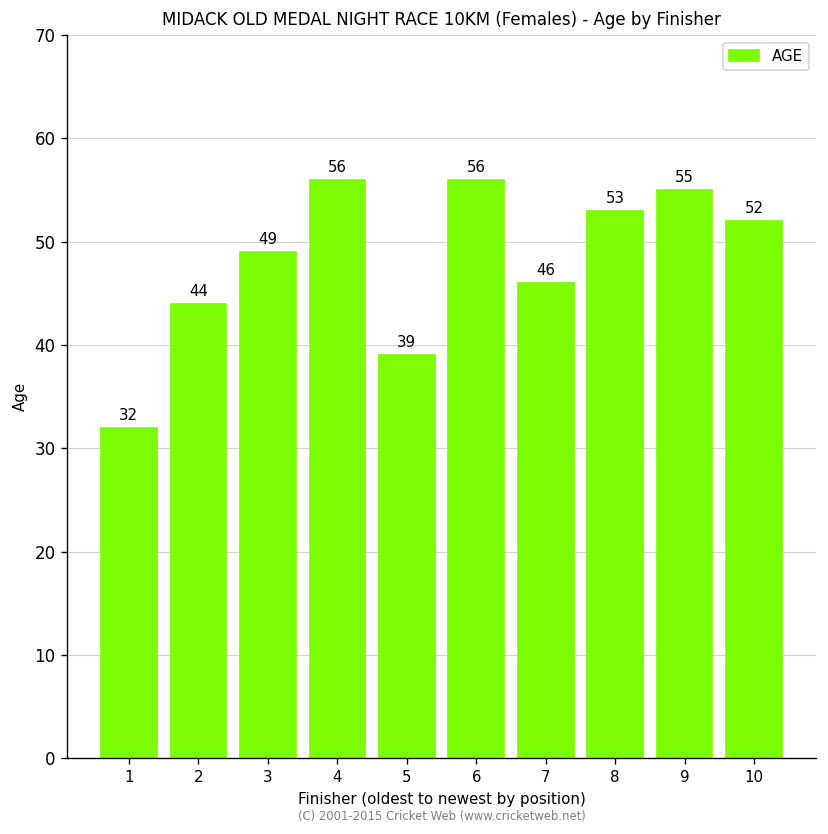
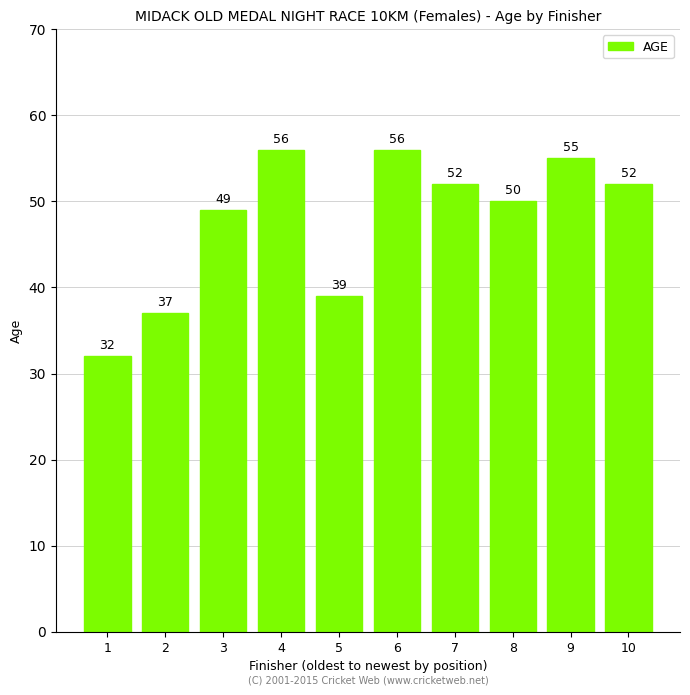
2: 44 -> 37
7: 46 -> 52
8: 53 -> 50
